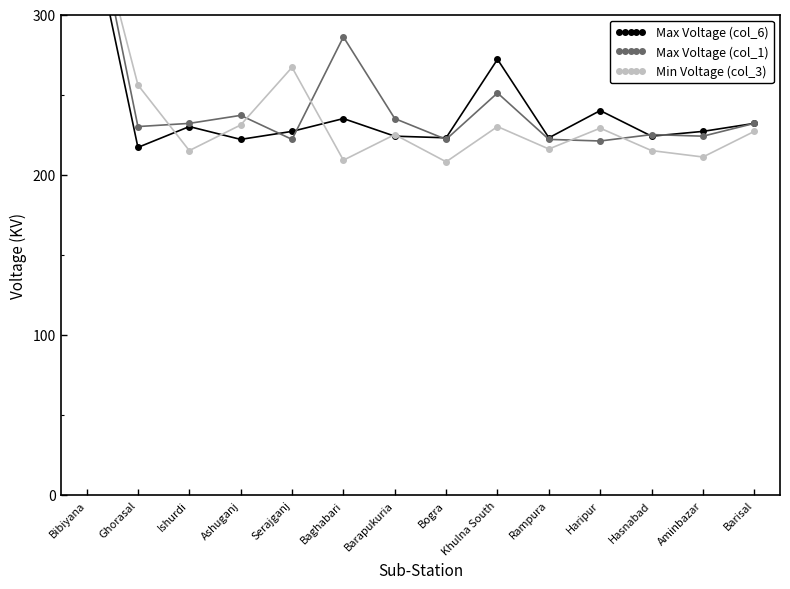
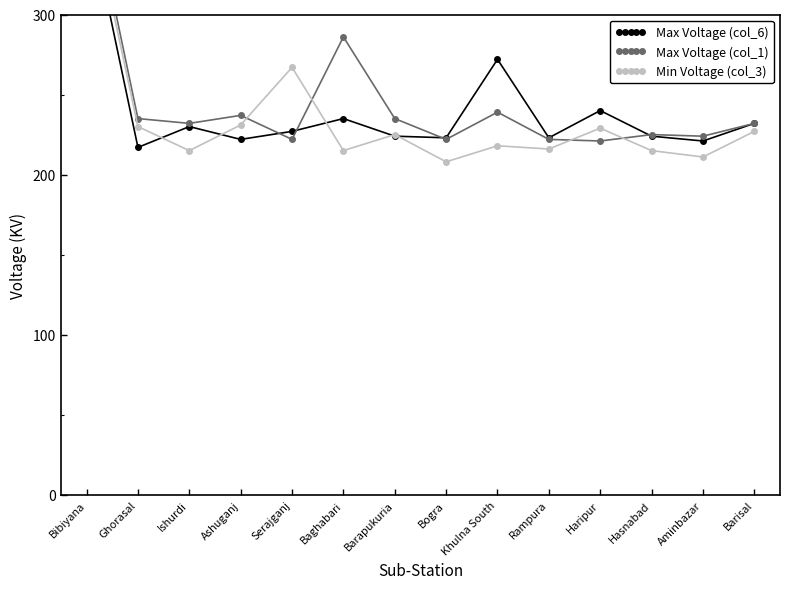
Max Voltage (col_1), Ghorasal: 230 -> 235
Min Voltage (col_3), Ghorasal: 256 -> 230
Min Voltage (col_3), Baghabari: 209 -> 215
Max Voltage (col_1), Khulna South: 251 -> 239
Min Voltage (col_3), Khulna South: 230 -> 218
Max Voltage (col_6), Aminbazar: 227 -> 221
